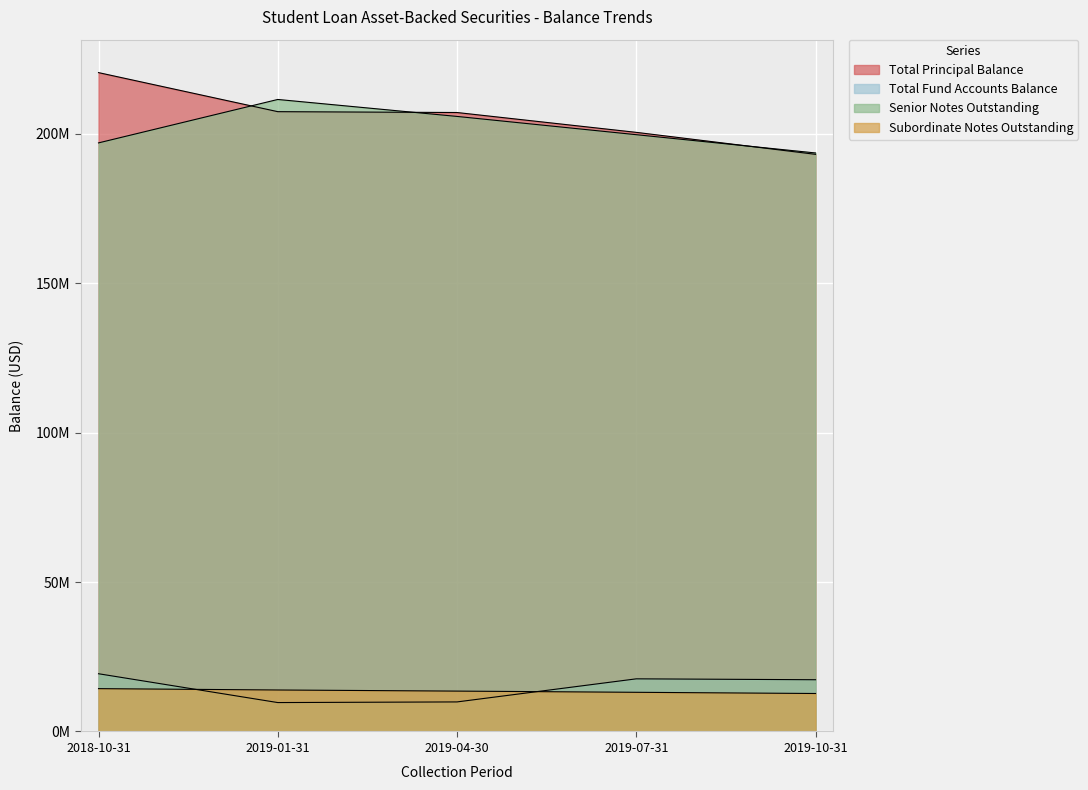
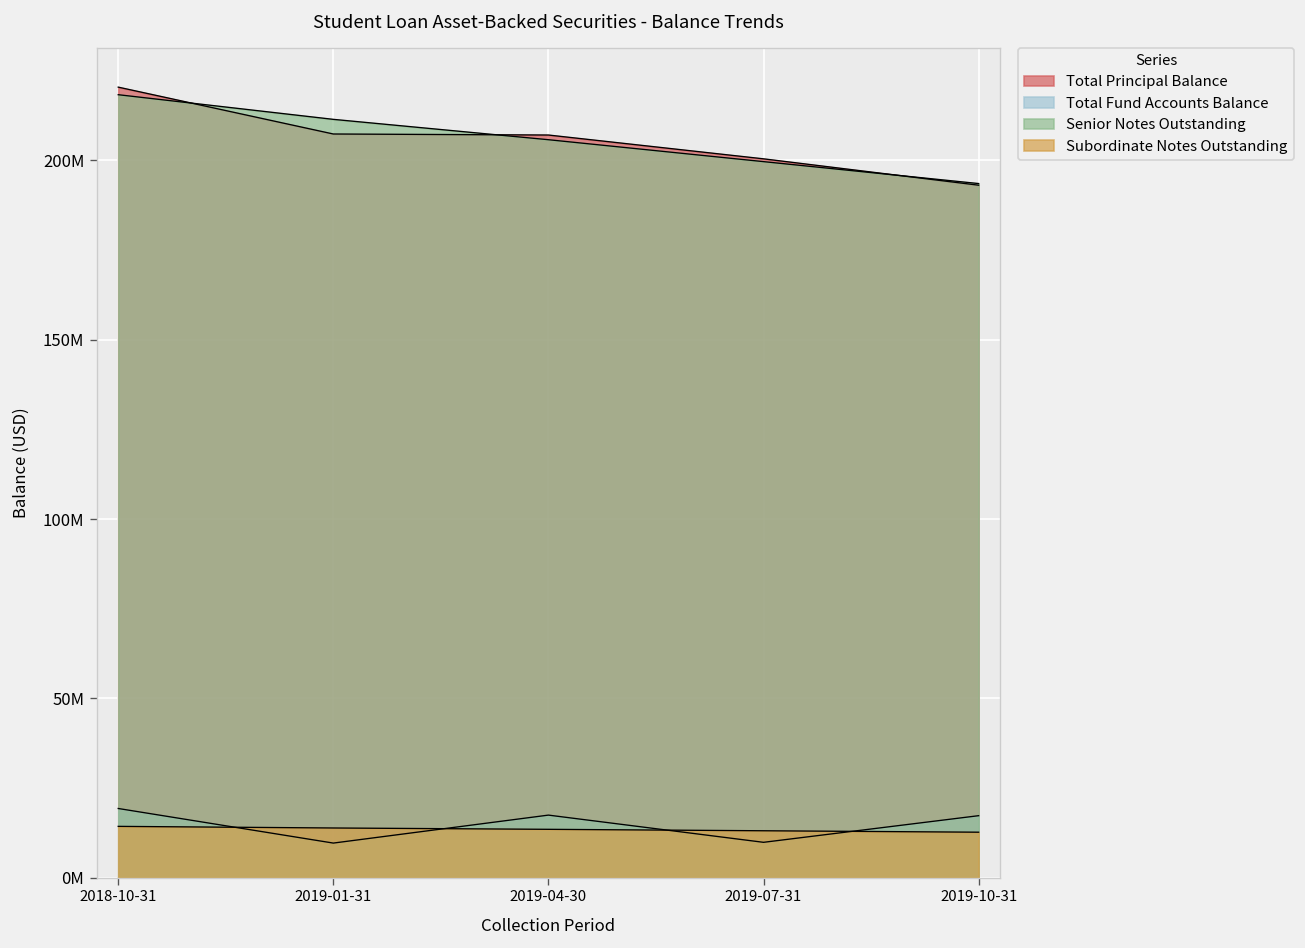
Senior Notes Outstanding, 2018-10-31: 197000000 -> 218000000
Total Fund Accounts Balance, 2019-04-30: 10000000 -> 17000000
Total Fund Accounts Balance, 2019-07-31: 18000000 -> 10000000
